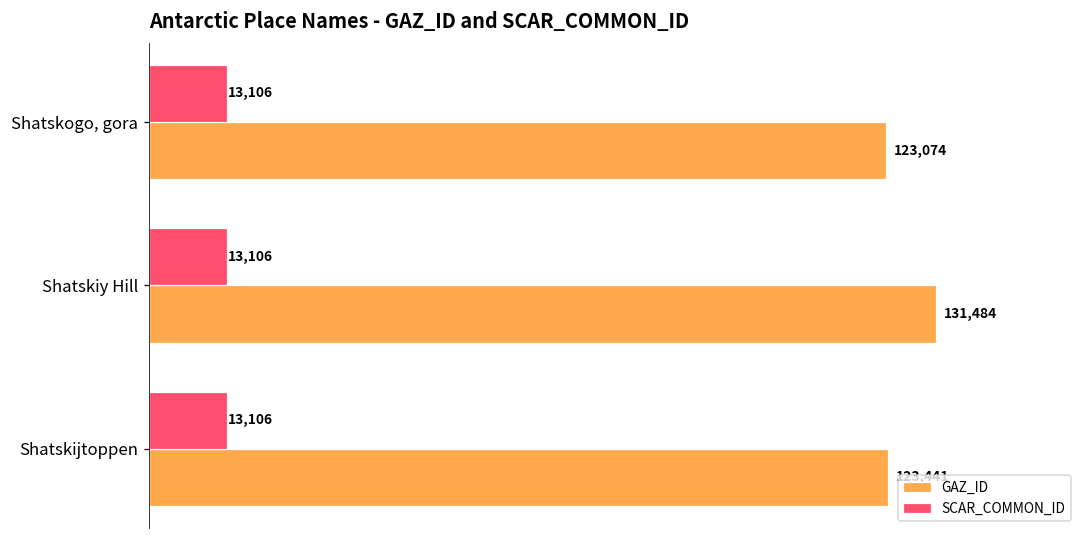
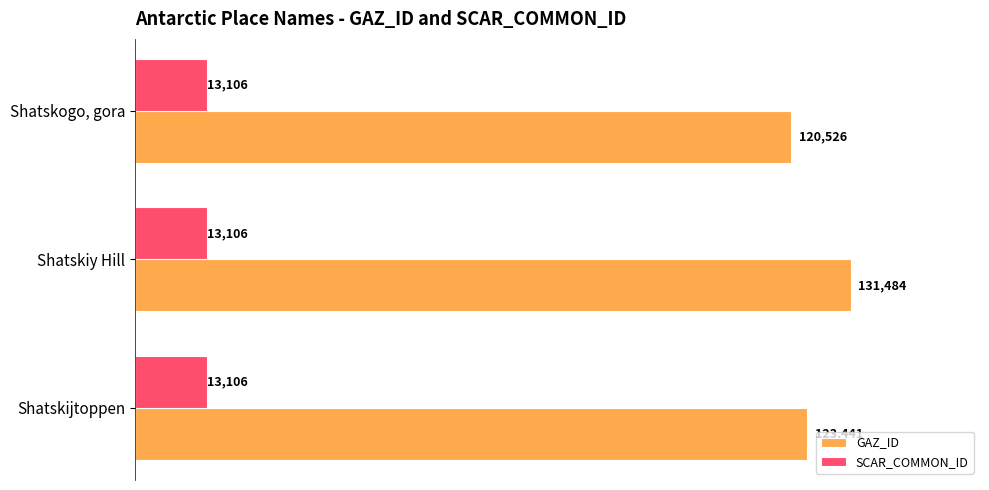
GAZ_ID, Shatskogo, gora: 123,074 -> 120,526
